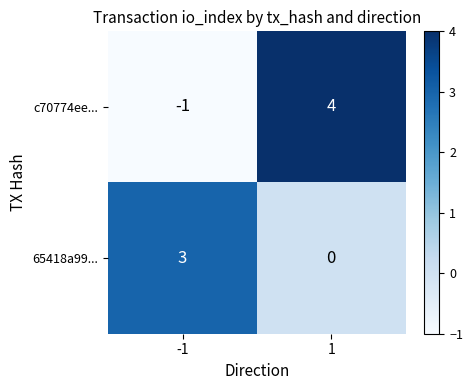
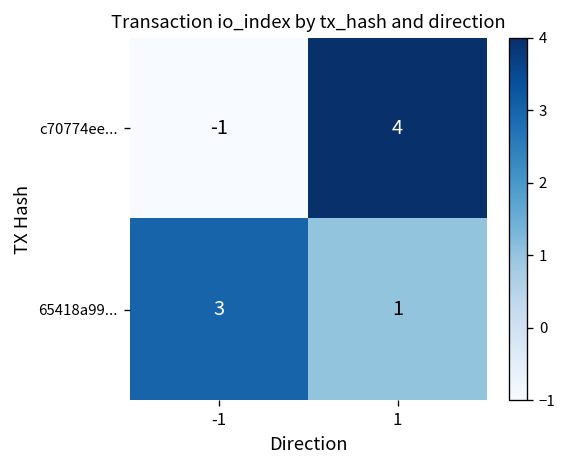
65418a99..., 1: 0 -> 1
